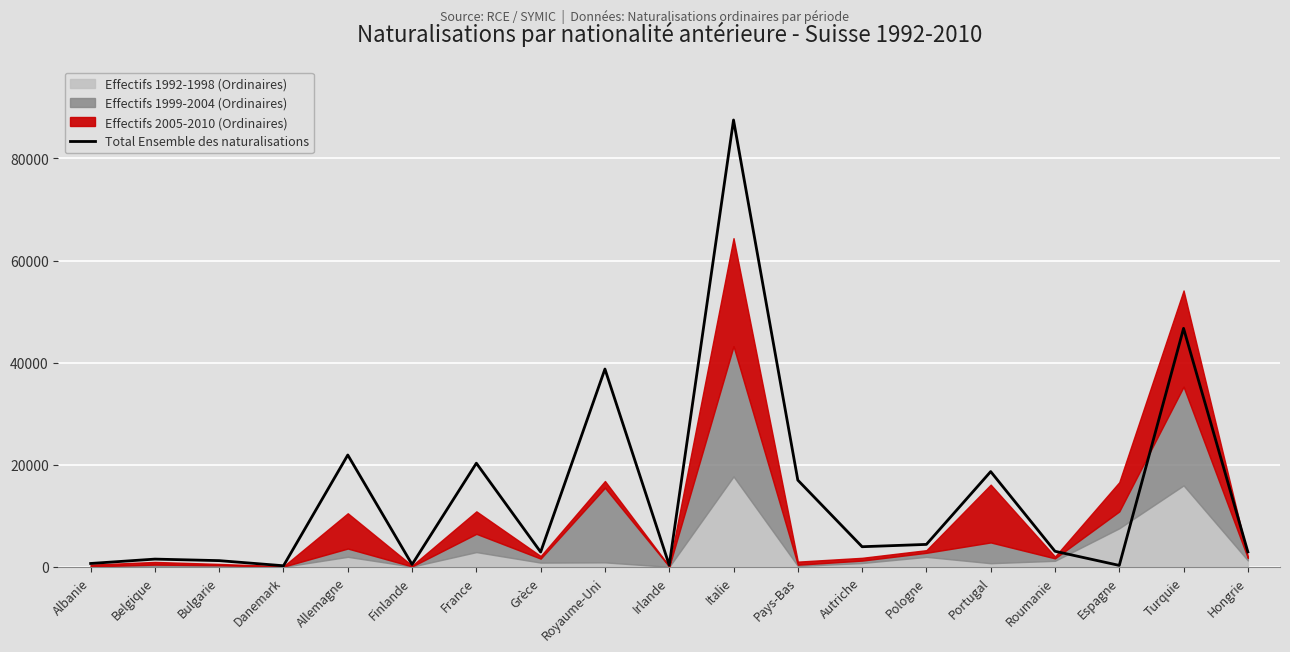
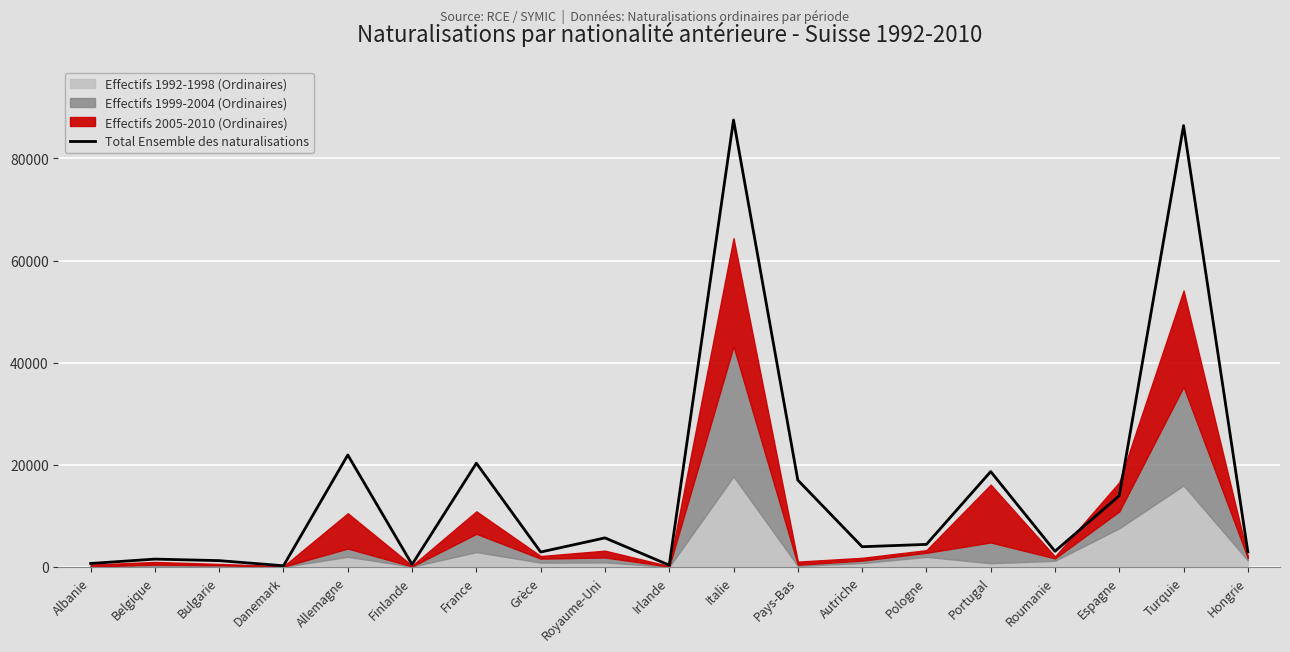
Total Ensemble des naturalisations, Royaume-Uni: 39000 -> 6000
Effectifs 1999-2004 (Ordinaires), Royaume-Uni: 15000 -> 1000
Total Ensemble des naturalisations, Espagne: 0 -> 14000
Total Ensemble des naturalisations, Turquie: 47000 -> 86000
